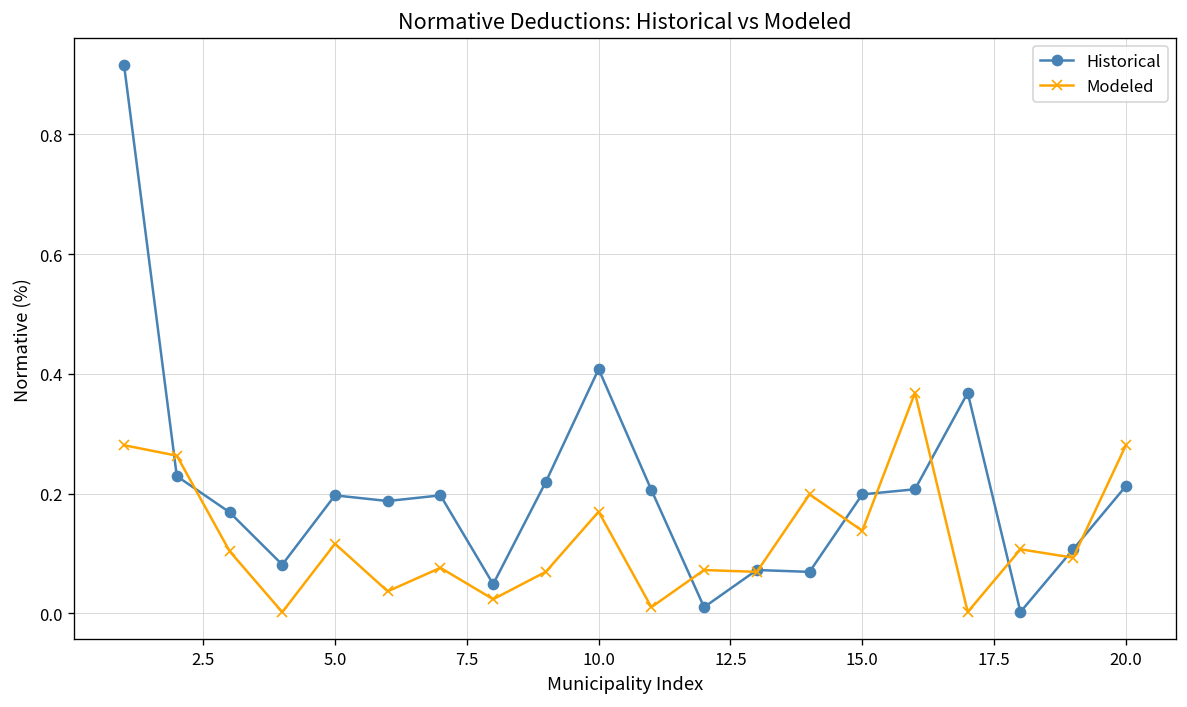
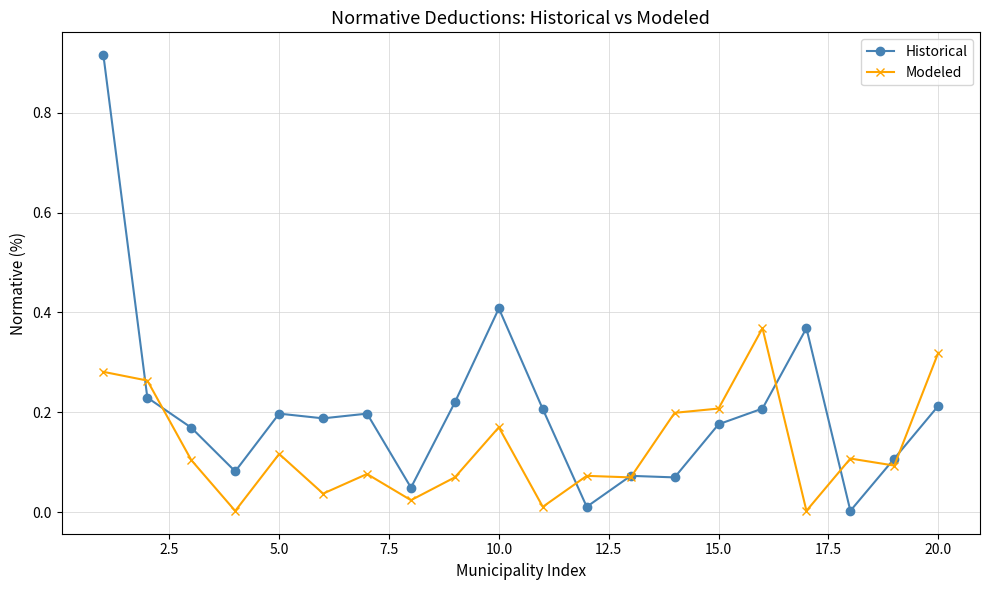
Historical, 15.0: 0.20 -> 0.18
Modeled, 15.0: 0.14 -> 0.21
Modeled, 20.0: 0.28 -> 0.32
